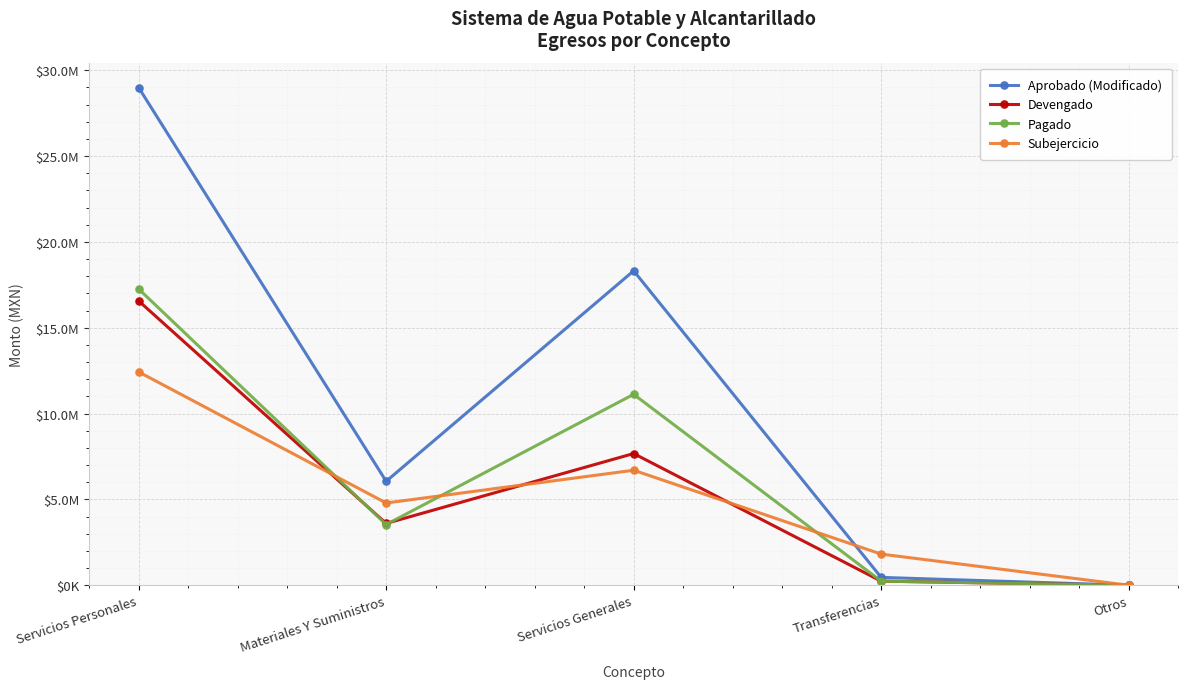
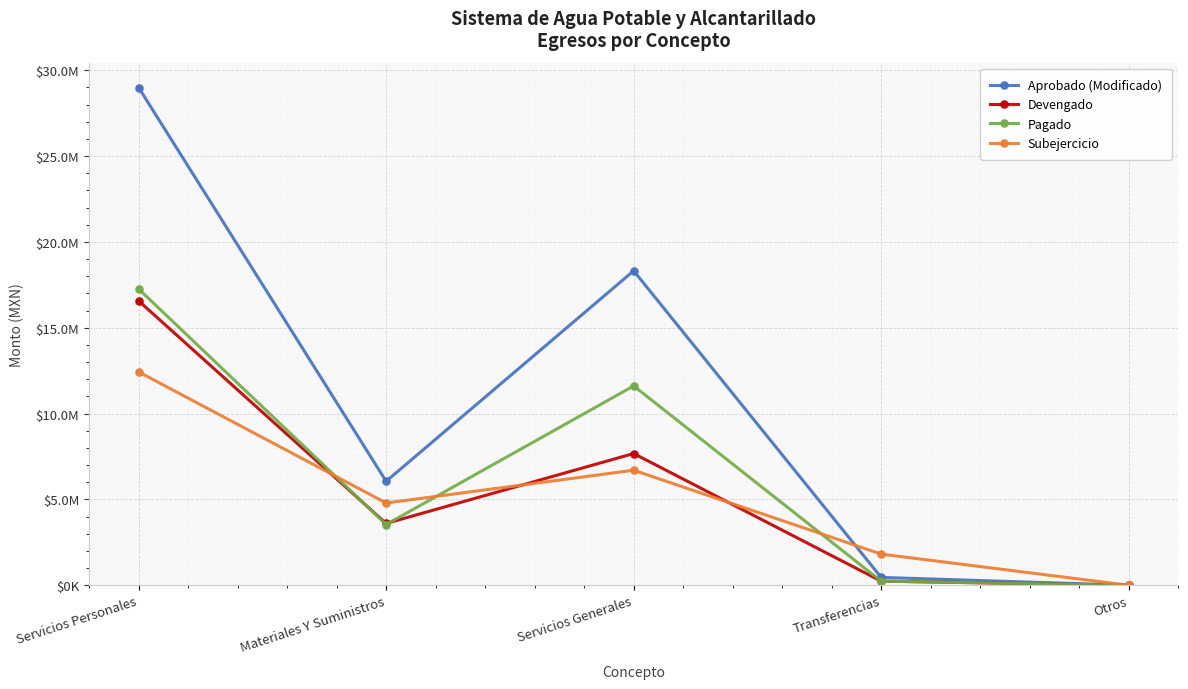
Pagado, Servicios Generales: $11100000 -> $11600000
